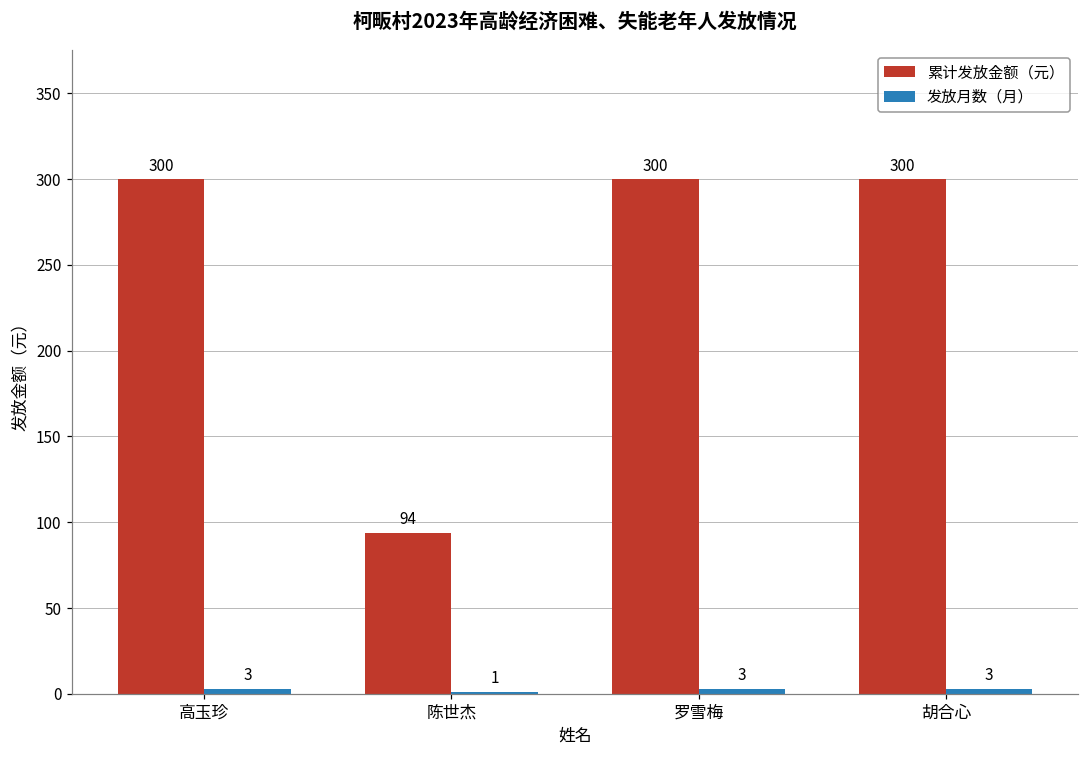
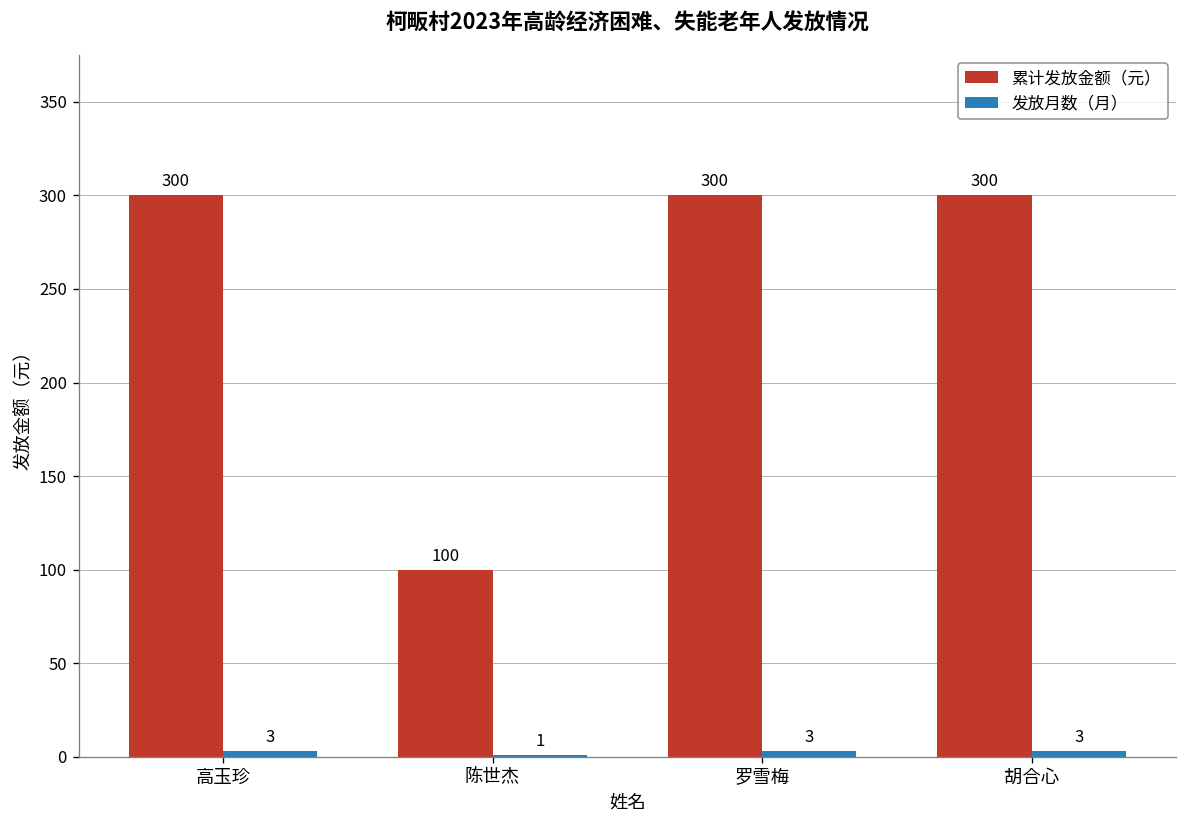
累计发放金额（元）, 陈世杰: 94 -> 100
